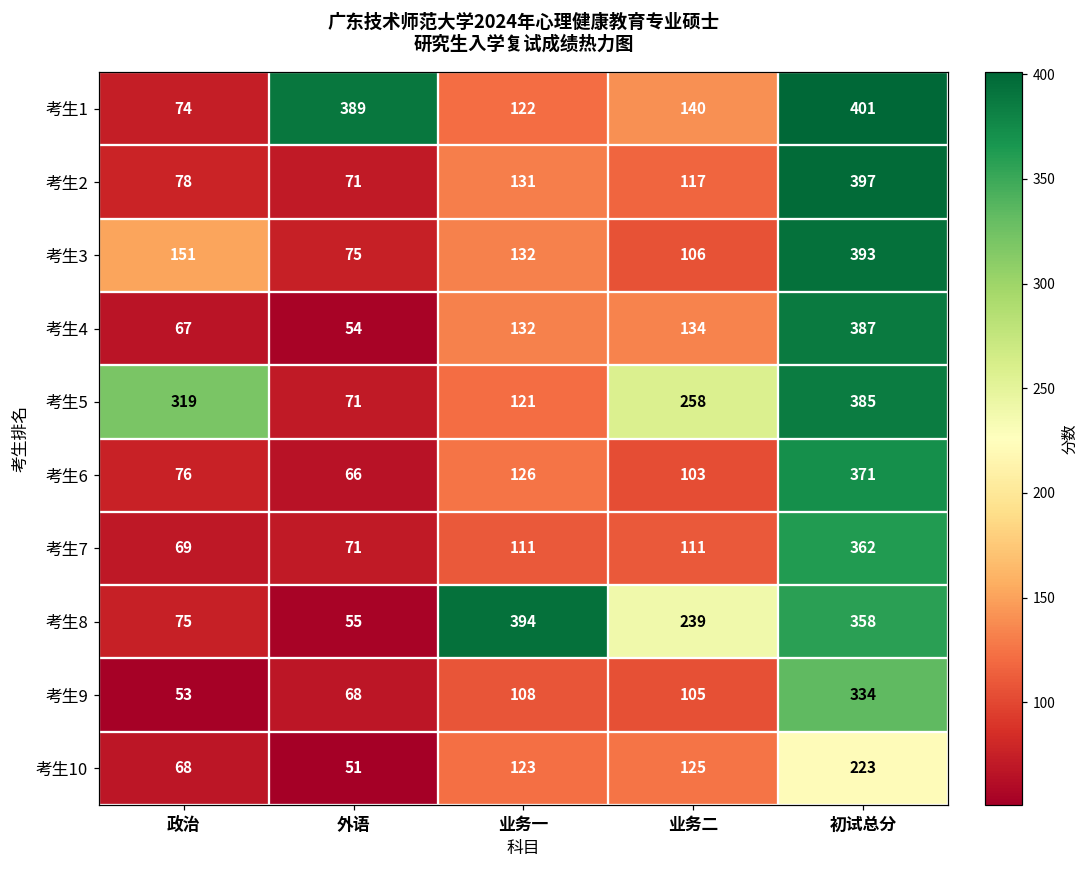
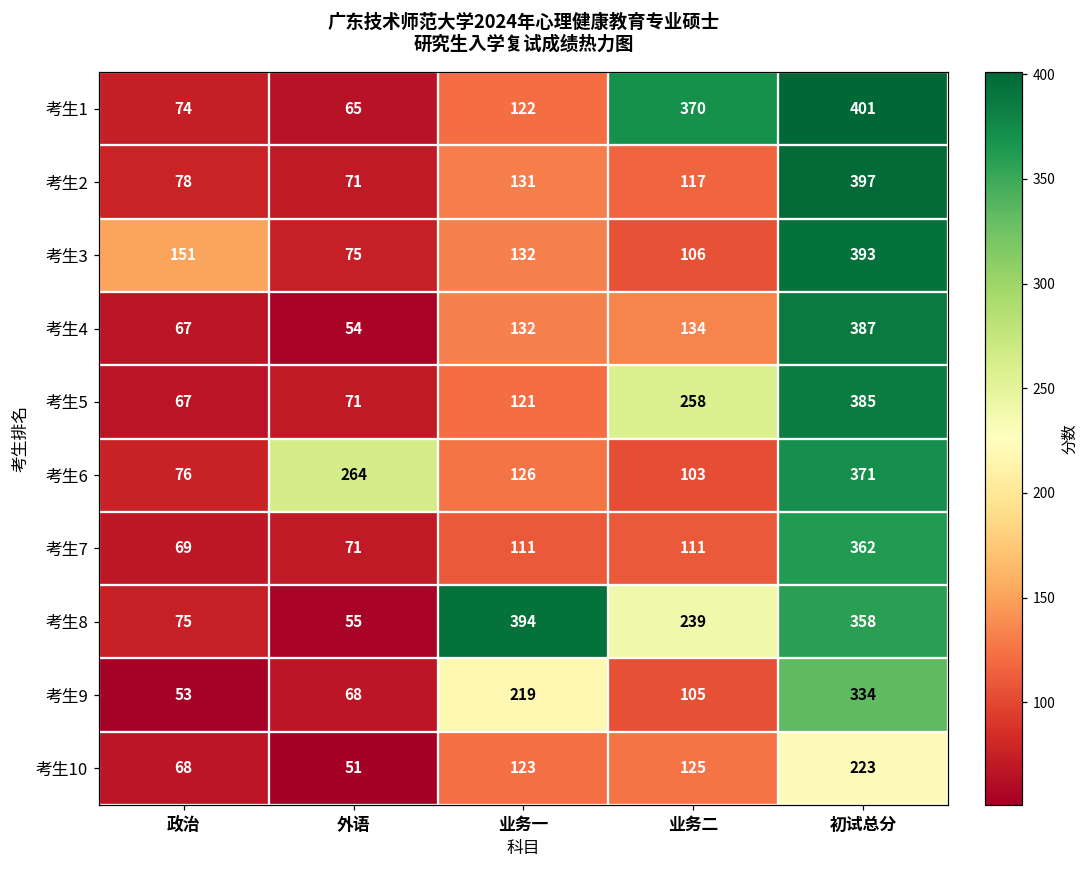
考生1, 外语: 389 -> 65
考生1, 业务二: 140 -> 370
考生5, 政治: 319 -> 67
考生6, 外语: 66 -> 264
考生9, 业务一: 108 -> 219
